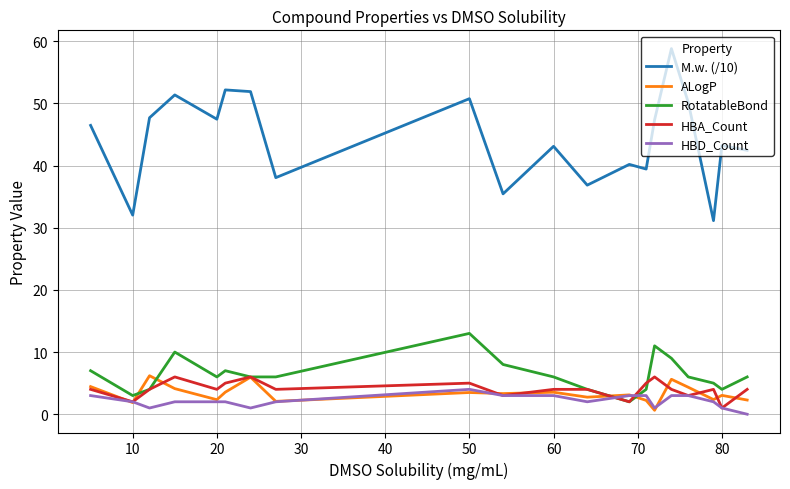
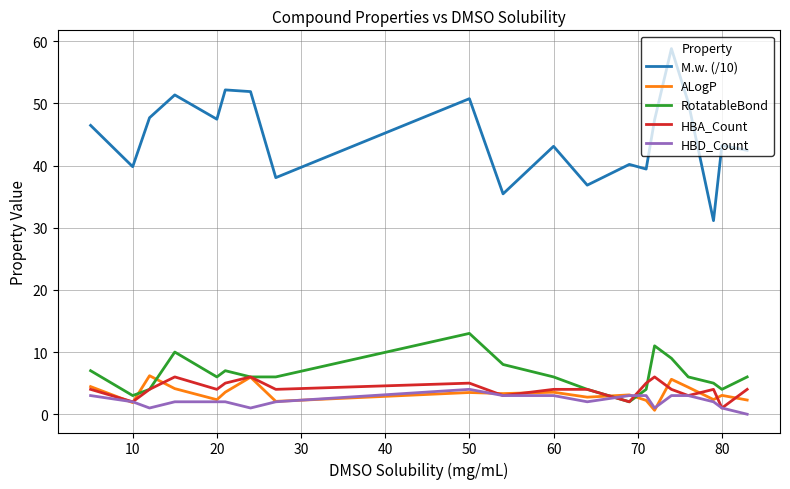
M.w. (/10), 10: 32 -> 40
